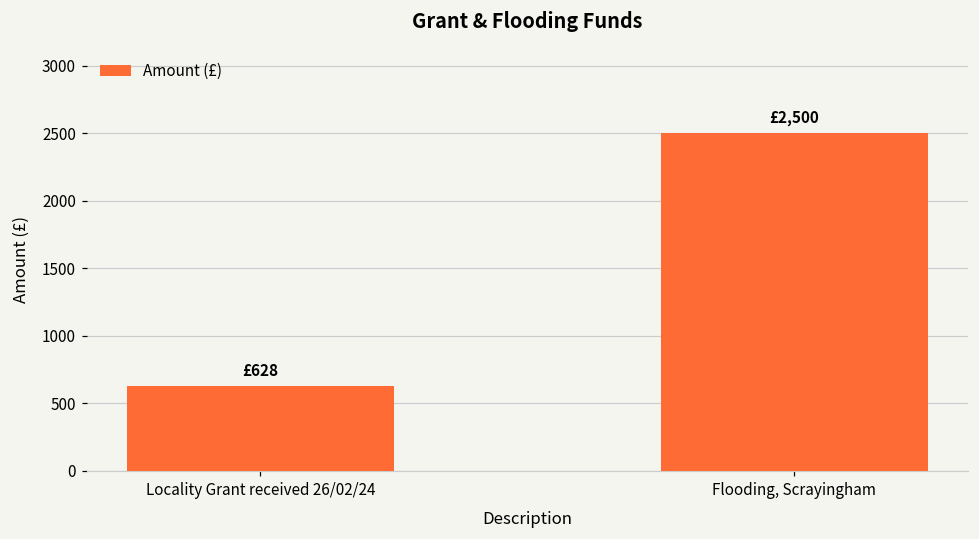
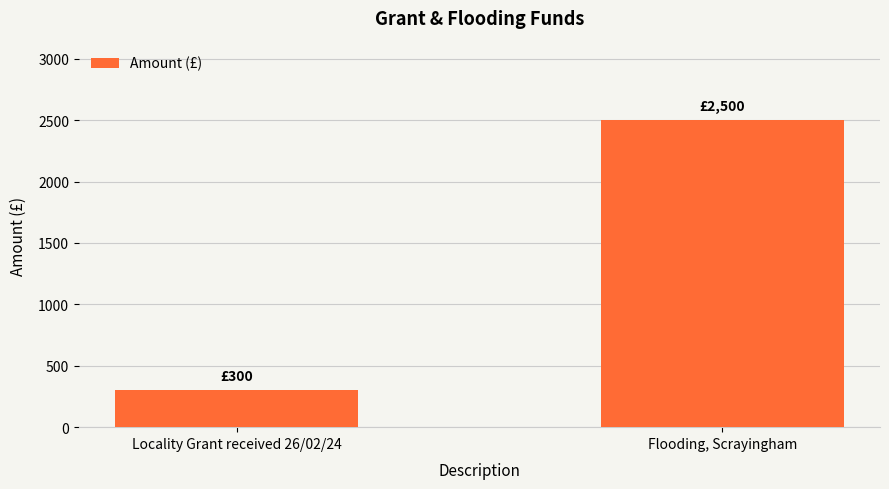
Locality Grant received 26/02/24: £628 -> £300
